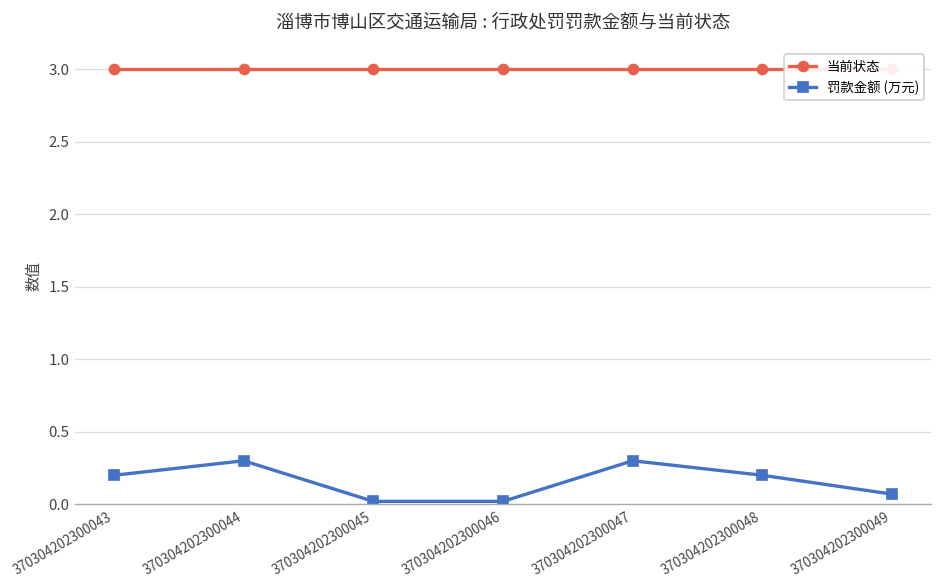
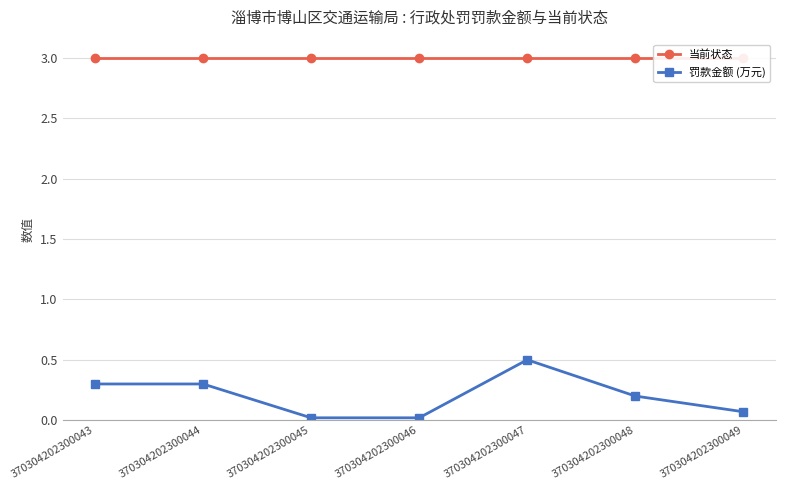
罚款金额 (万元), 370304202300043: 0.2 -> 0.3
罚款金额 (万元), 370304202300047: 0.3 -> 0.5
